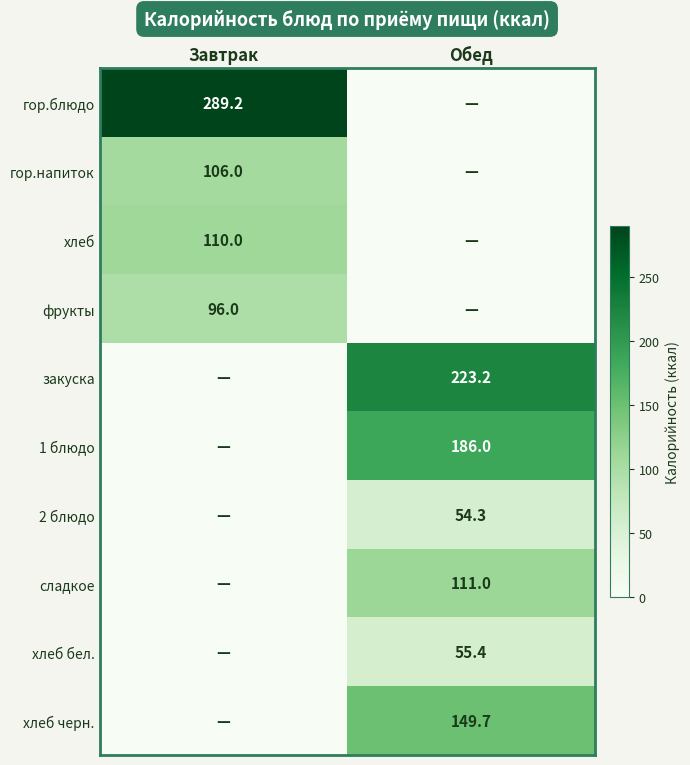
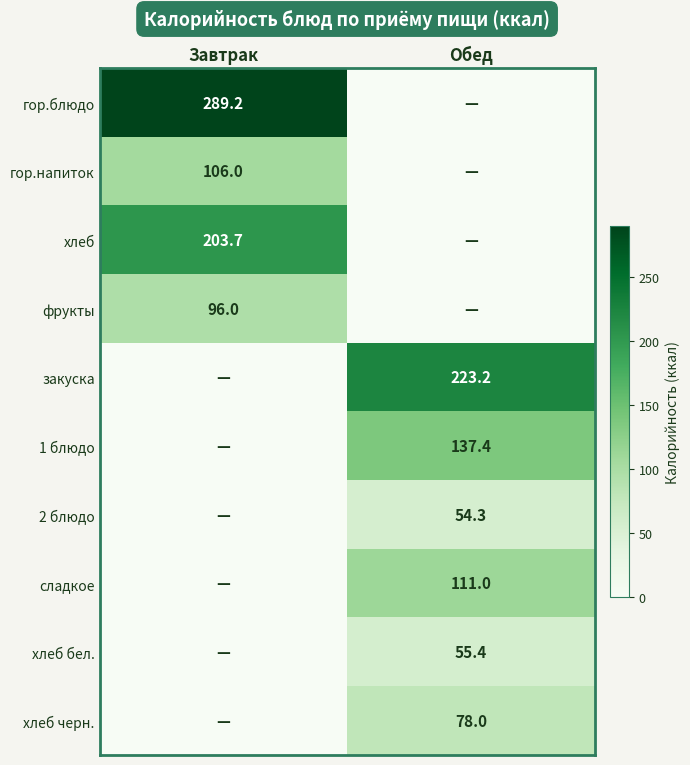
хлеб, Завтрак: 110.0 -> 203.7
1 блюдо, Обед: 186.0 -> 137.4
хлеб черн., Обед: 149.7 -> 78.0
